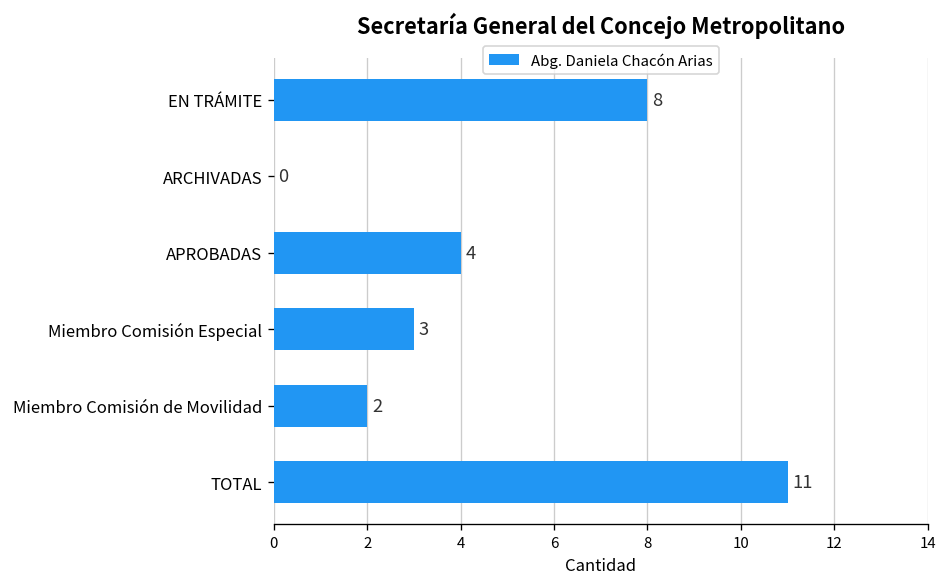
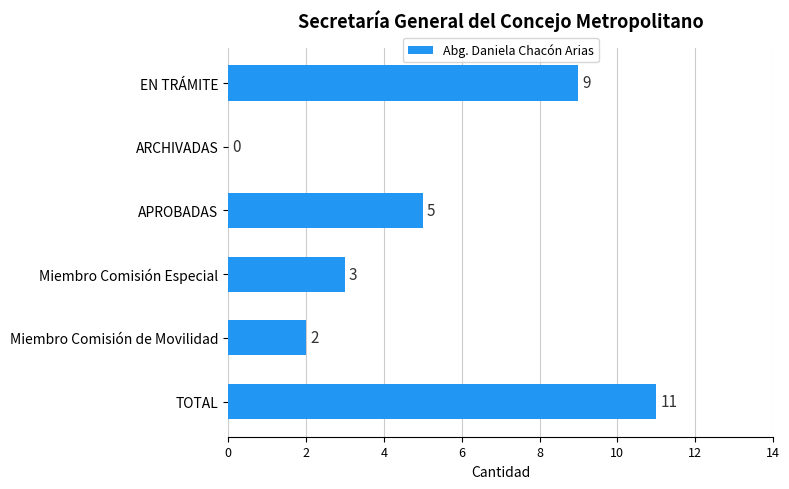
EN TRÁMITE: 8 -> 9
APROBADAS: 4 -> 5
